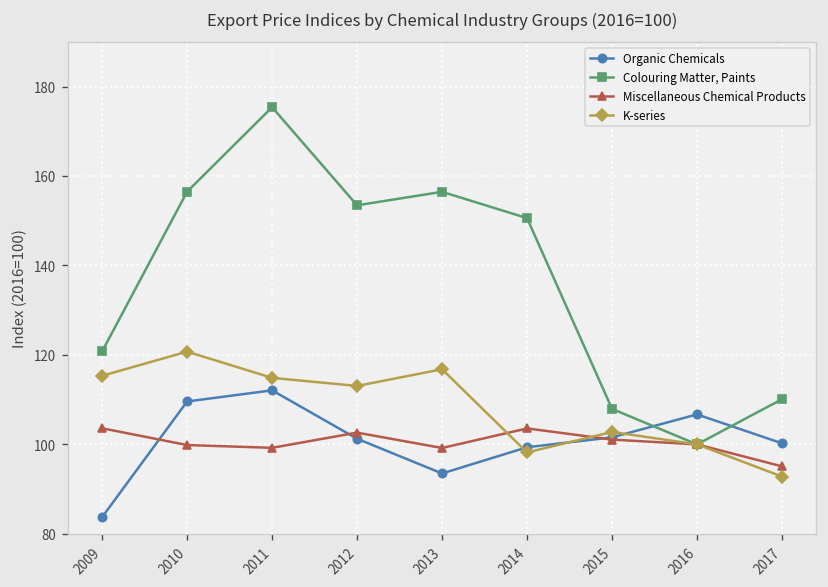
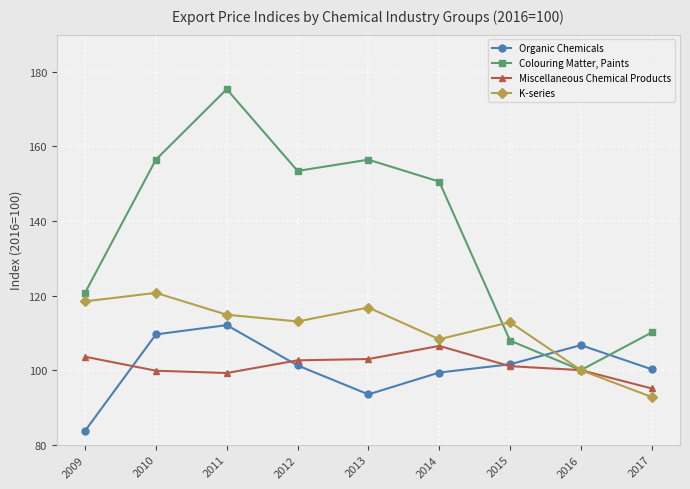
K-series, 2009: 115 -> 118
Miscellaneous Chemical Products, 2013: 99 -> 103
Miscellaneous Chemical Products, 2014: 104 -> 107
K-series, 2014: 98 -> 108
K-series, 2015: 103 -> 113
